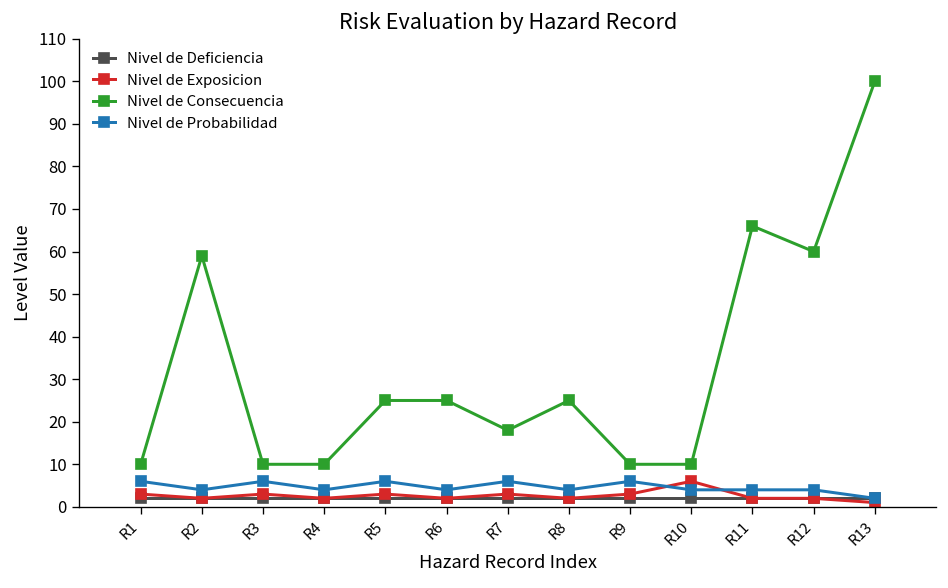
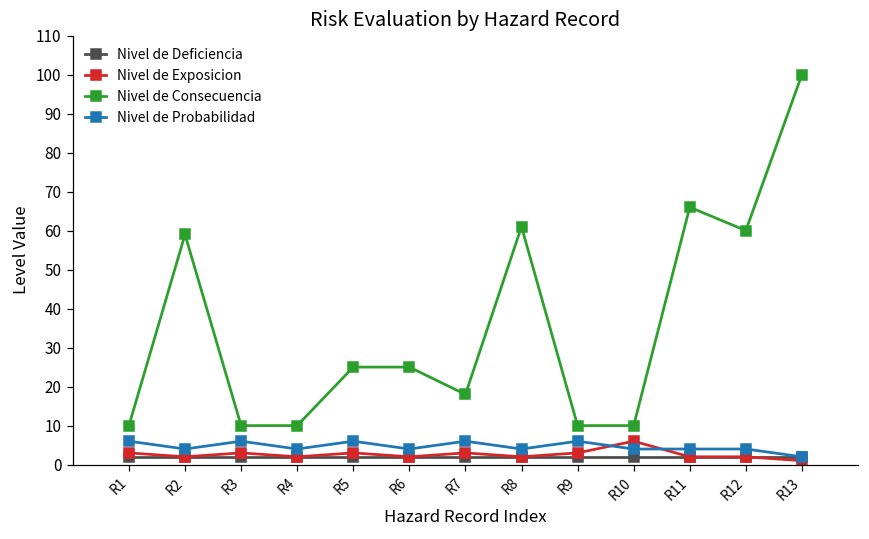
Nivel de Consecuencia, R8: 25 -> 61
